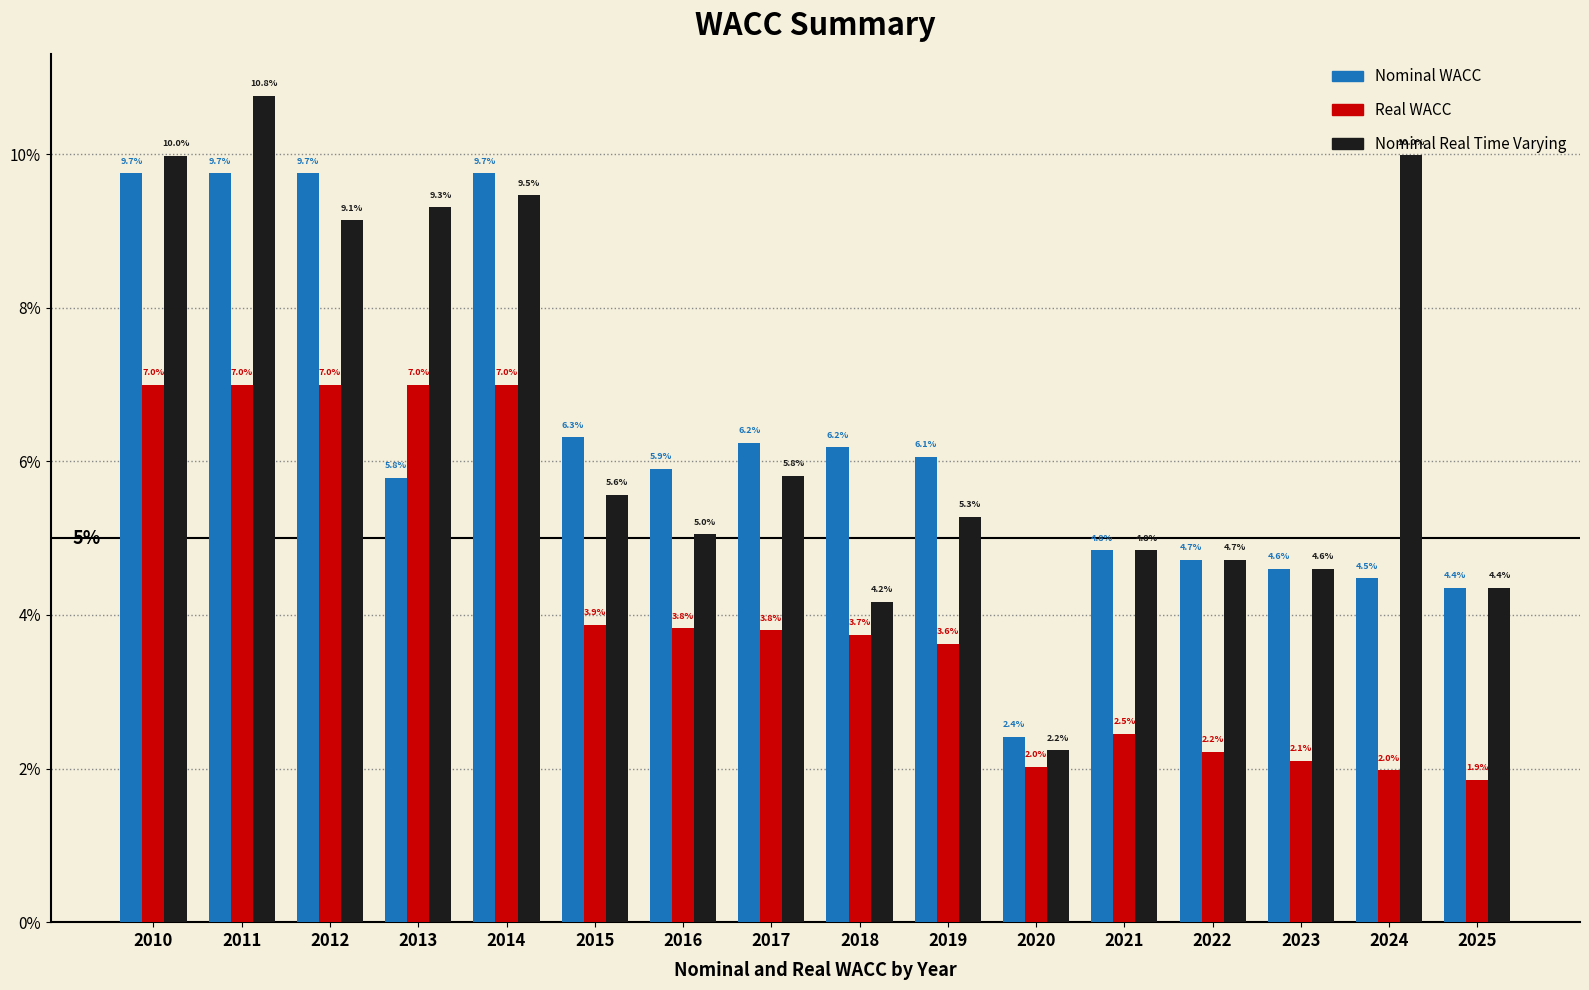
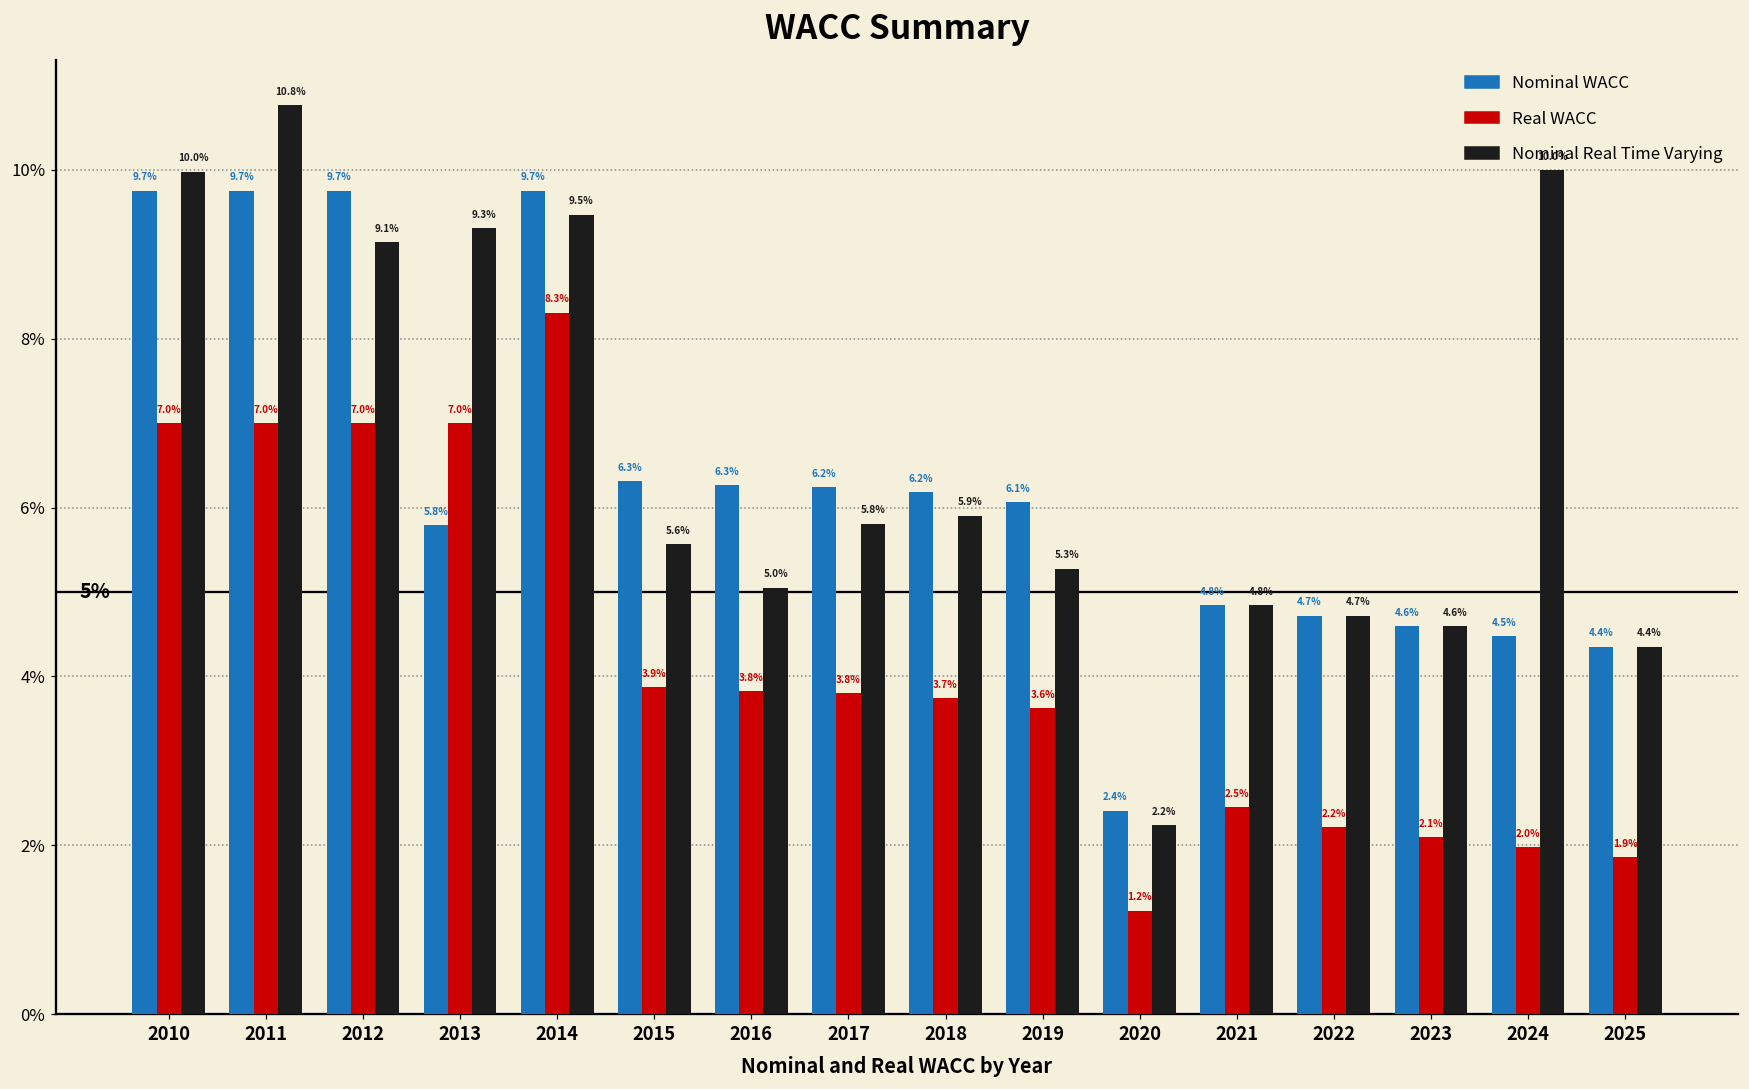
Real WACC, 2014: 7.0% -> 8.3%
Nominal WACC, 2016: 5.9% -> 6.3%
Nominal Real Time Varying, 2018: 4.2% -> 5.9%
Real WACC, 2020: 2.0% -> 1.2%
